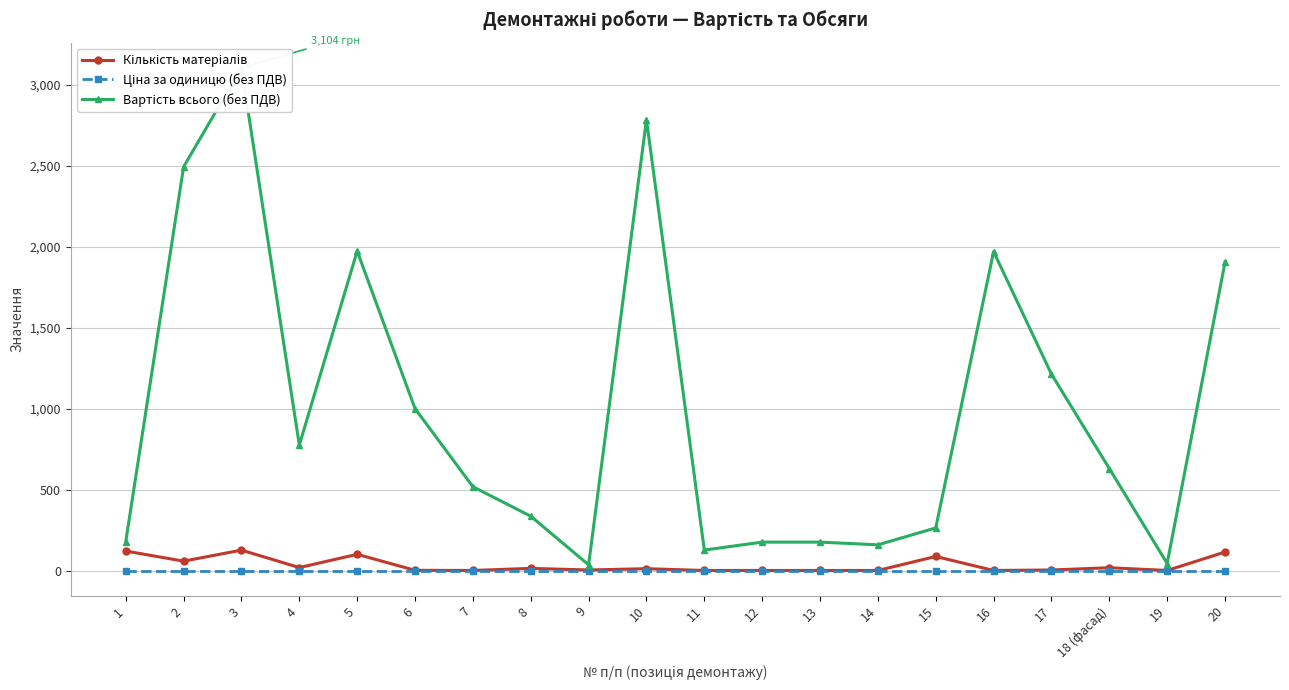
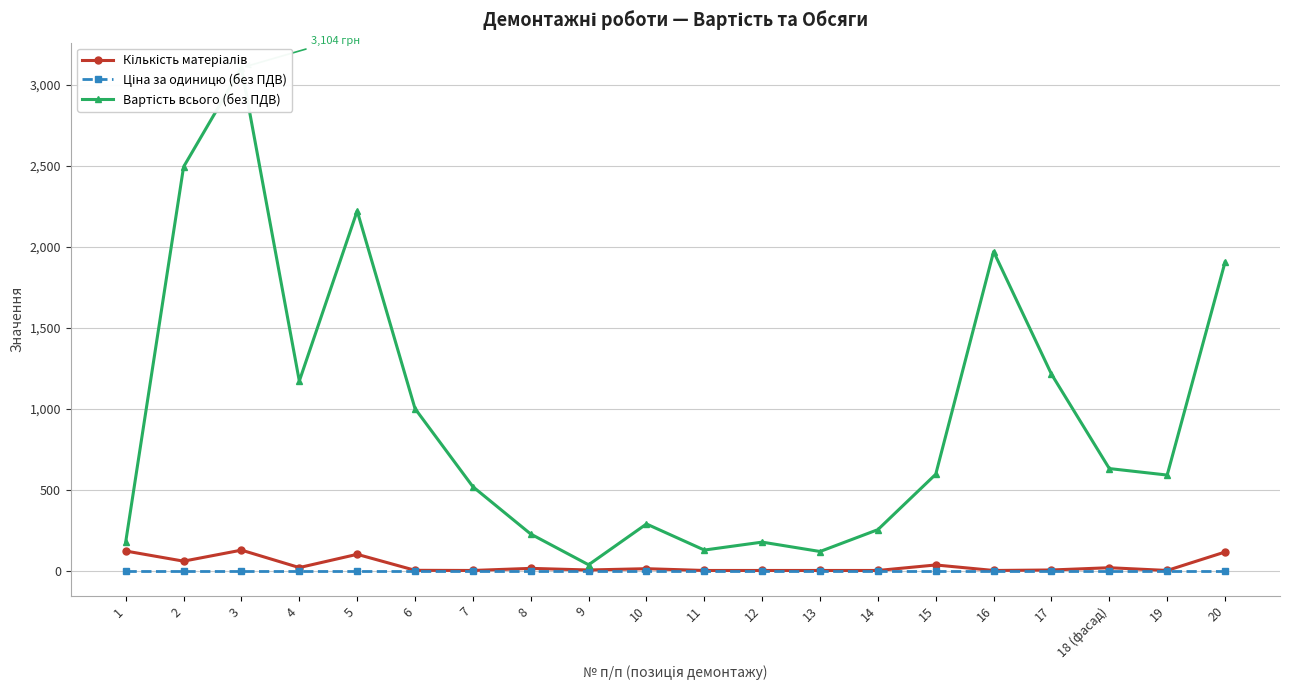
Вартість всього (без ПДВ), 4: 770 -> 1,170
Вартість всього (без ПДВ), 5: 1,970 -> 2,220
Вартість всього (без ПДВ), 8: 340 -> 230
Вартість всього (без ПДВ), 10: 2,780 -> 290
Вартість всього (без ПДВ), 13: 180 -> 120
Вартість всього (без ПДВ), 14: 160 -> 250
Кількість матеріалів, 15: 90 -> 40
Вартість всього (без ПДВ), 15: 260 -> 600
Вартість всього (без ПДВ), 19: 40 -> 590
